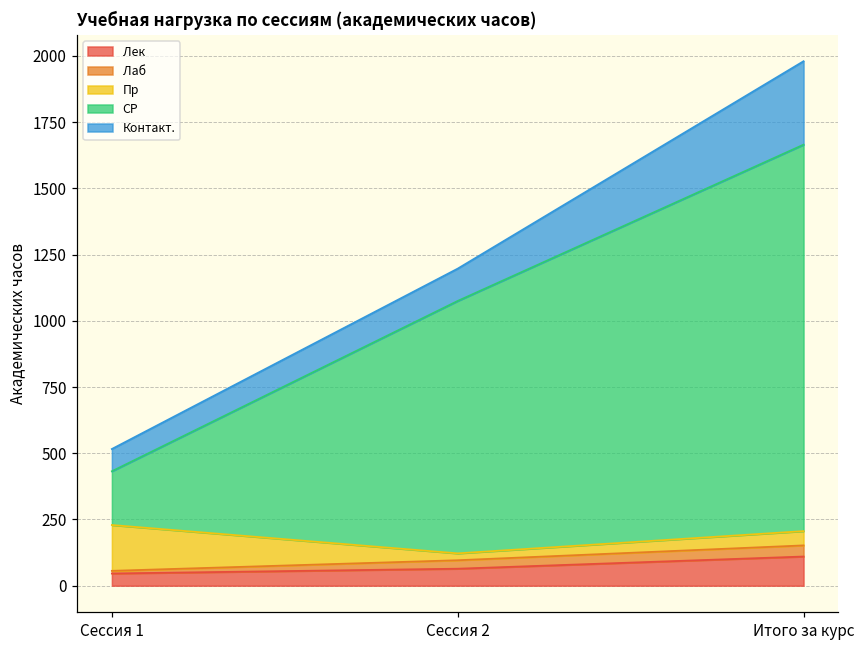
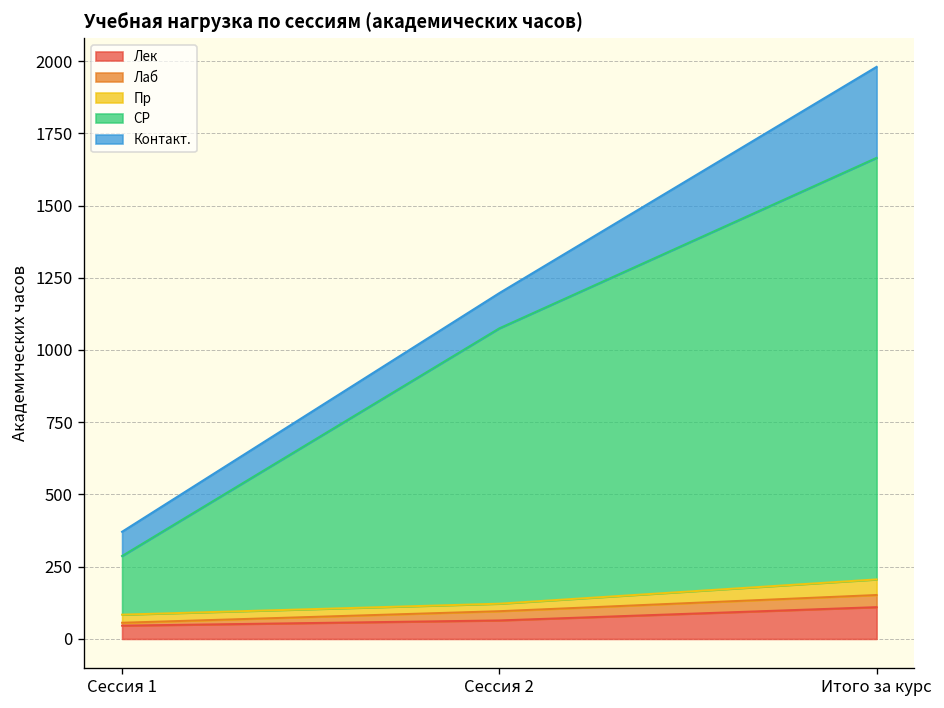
Пр, Сессия 1: 170 -> 30
